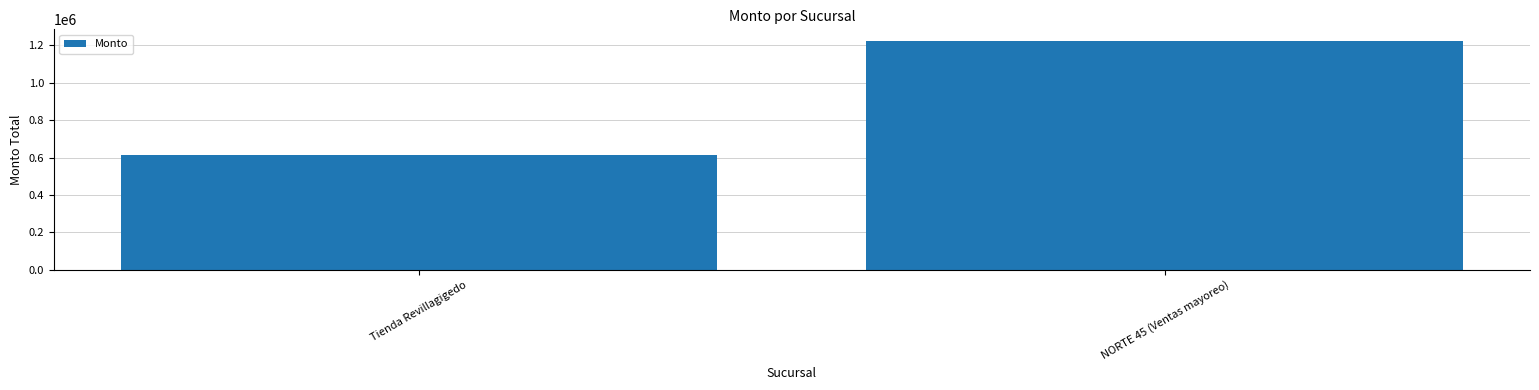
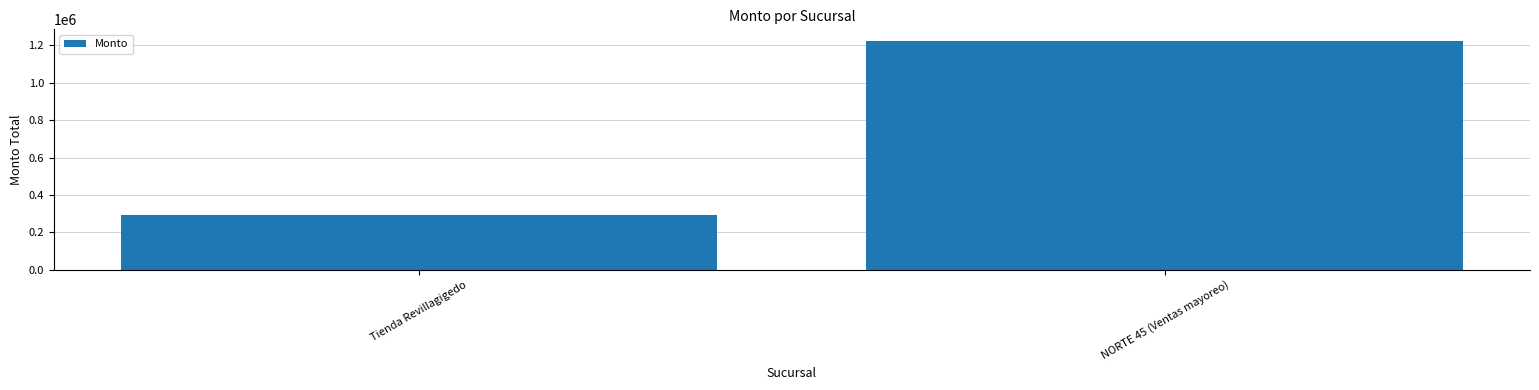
Tienda Revillagigedo: 610000 -> 290000
